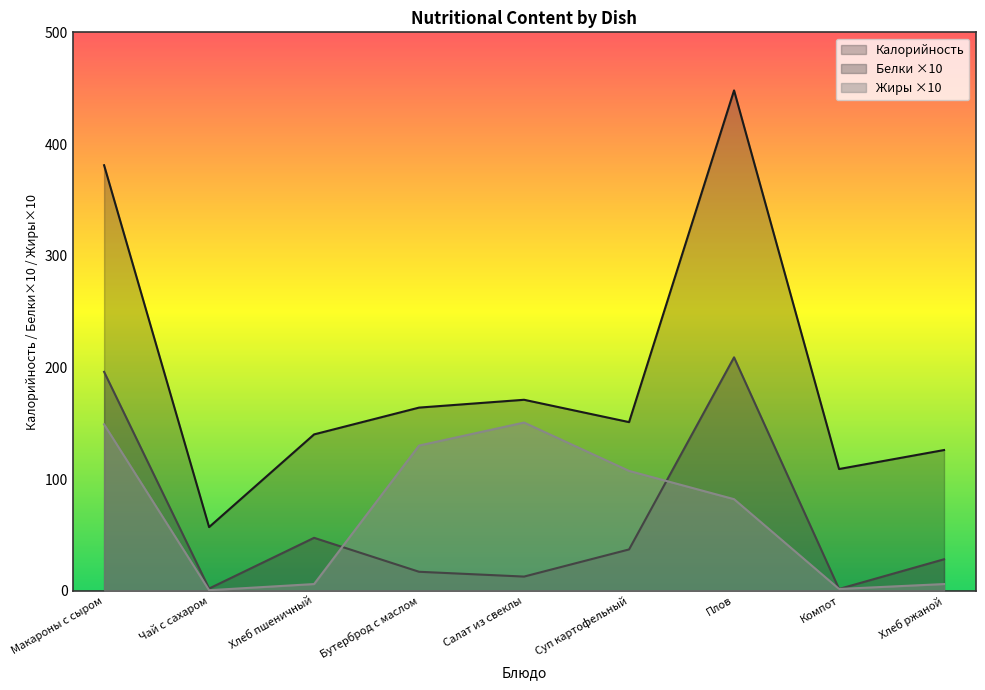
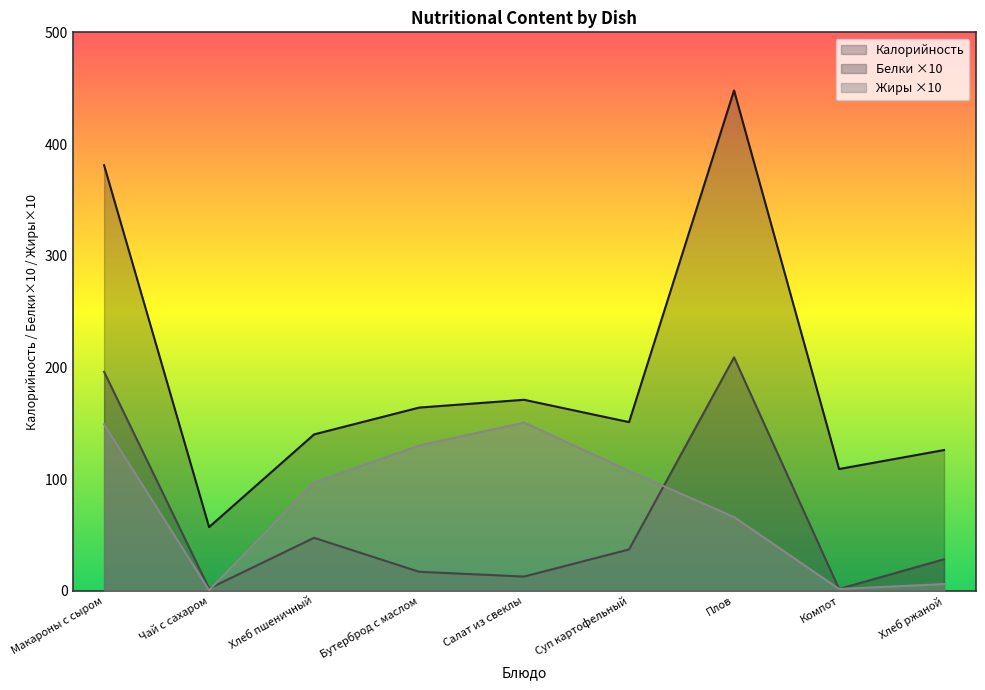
Жиры ×10, Хлеб пшеничный: 6 -> 97
Жиры ×10, Плов: 82 -> 66
